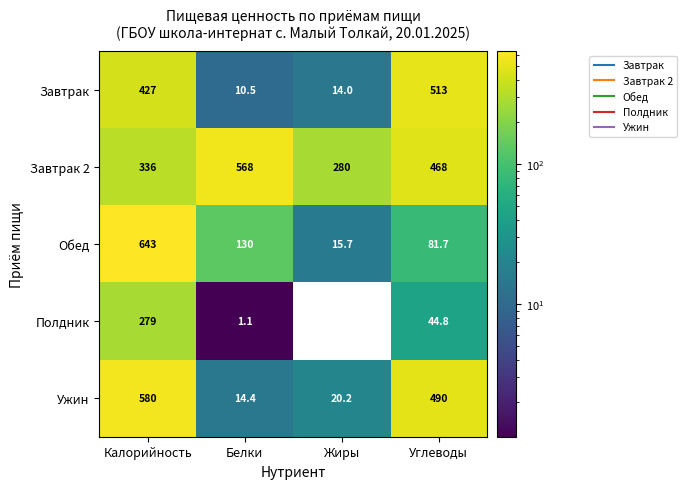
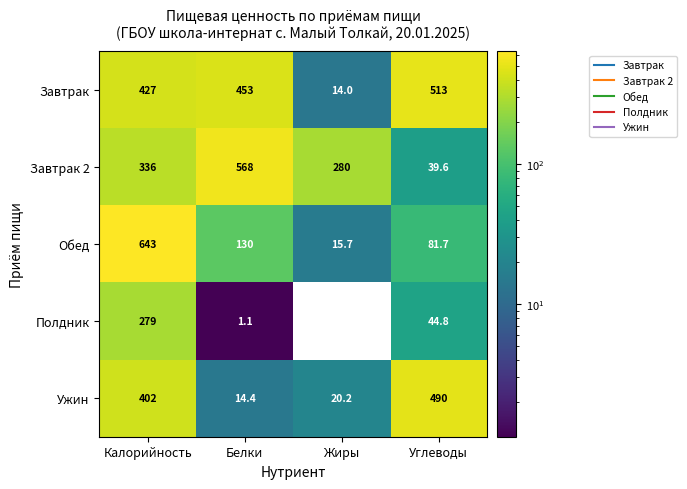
Завтрак, Белки: 10.5 -> 453
Завтрак 2, Углеводы: 468 -> 39.6
Ужин, Калорийность: 580 -> 402
